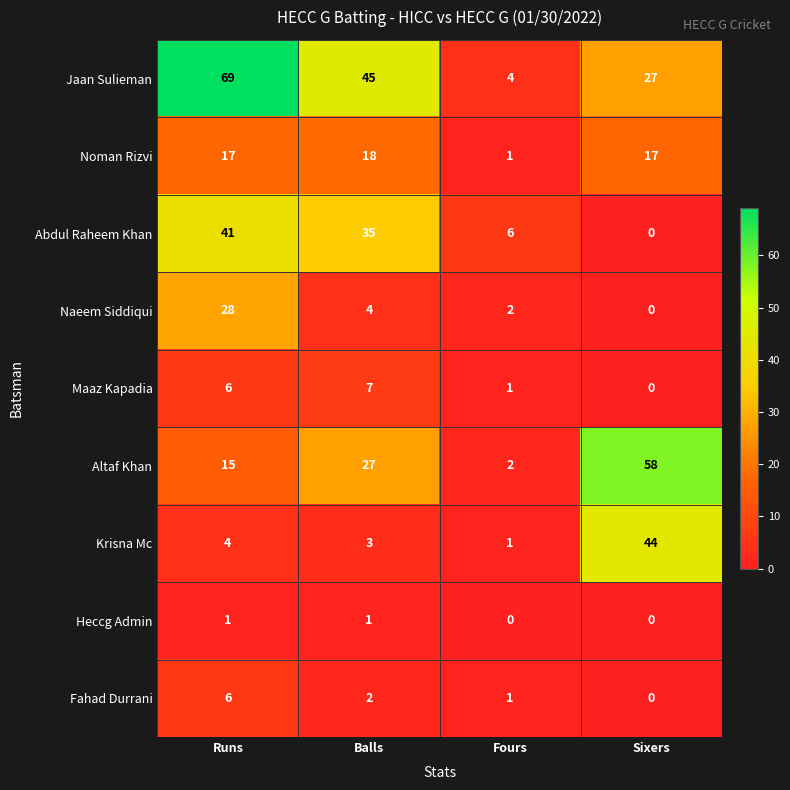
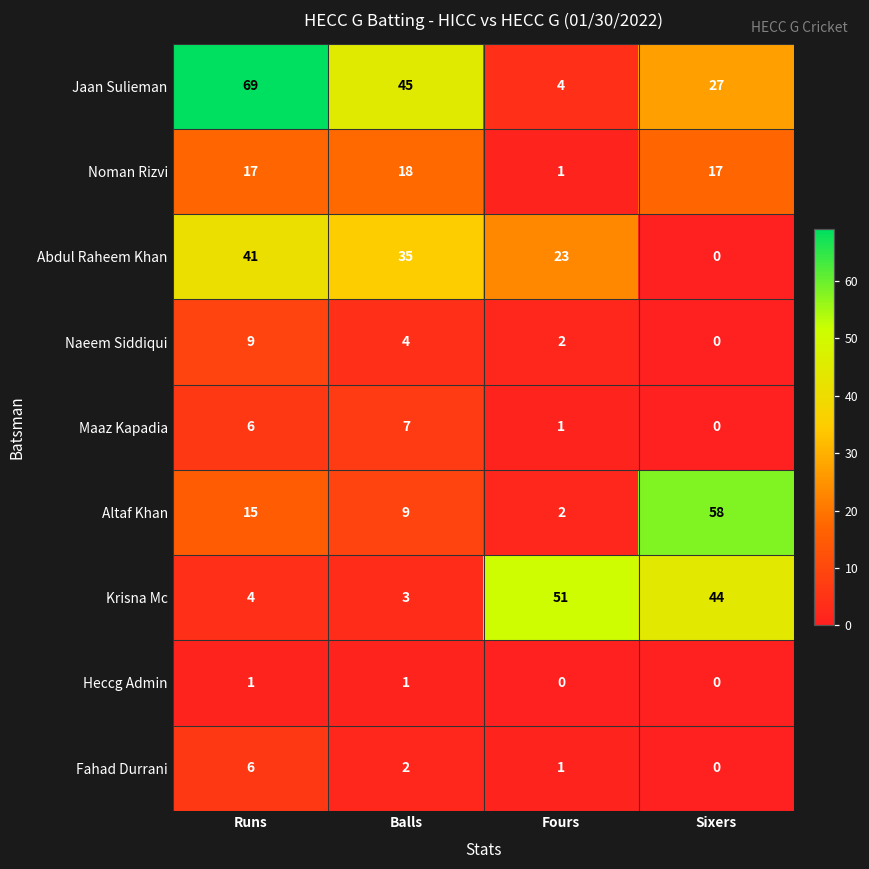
Abdul Raheem Khan, Fours: 6 -> 23
Naeem Siddiqui, Runs: 28 -> 9
Altaf Khan, Balls: 27 -> 9
Krisna Mc, Fours: 1 -> 51
